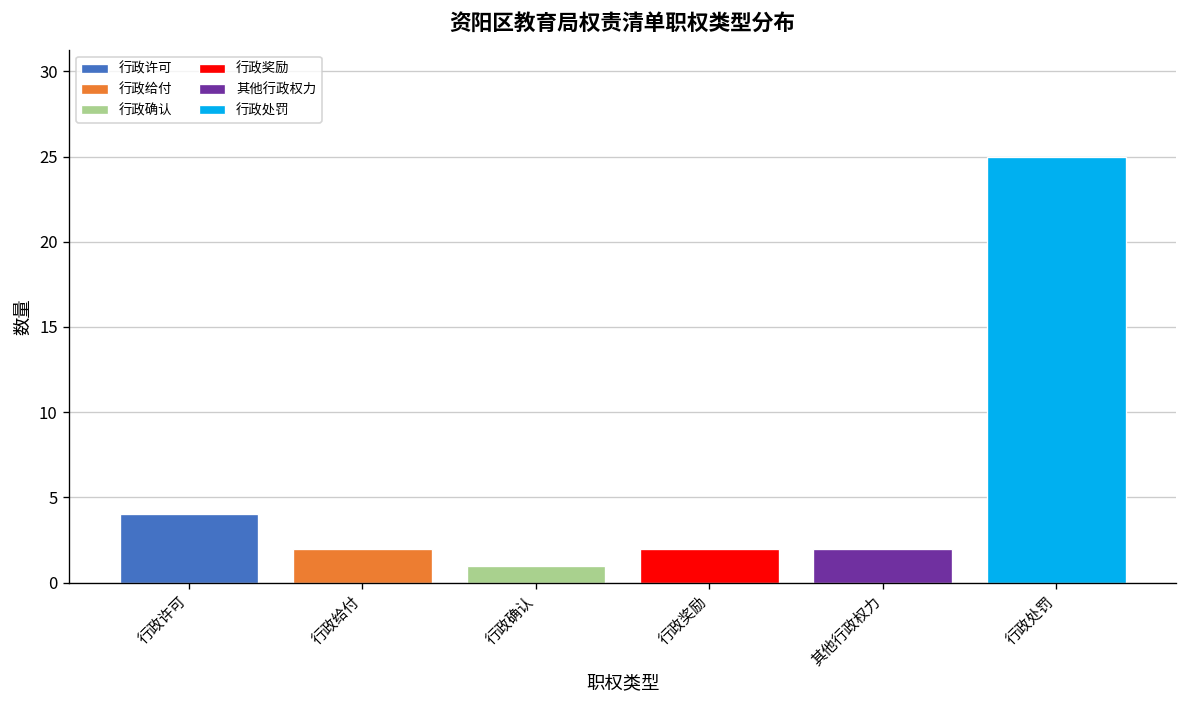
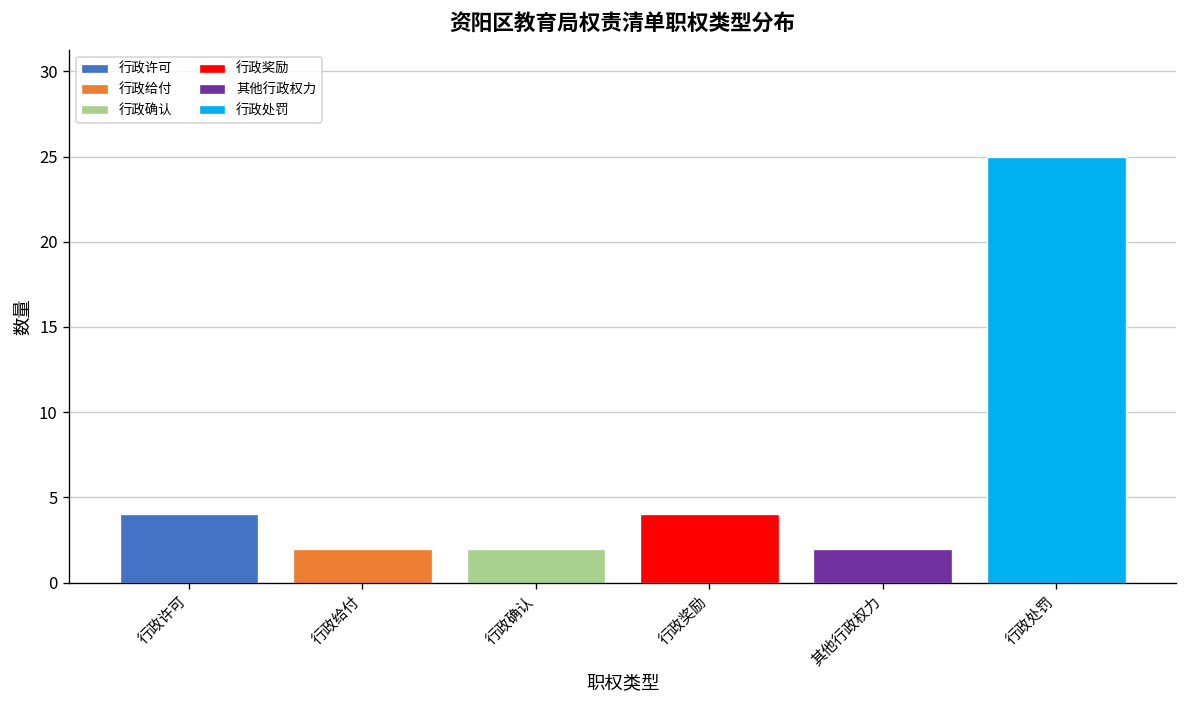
行政确认: 1 -> 2
行政奖励: 2 -> 4
